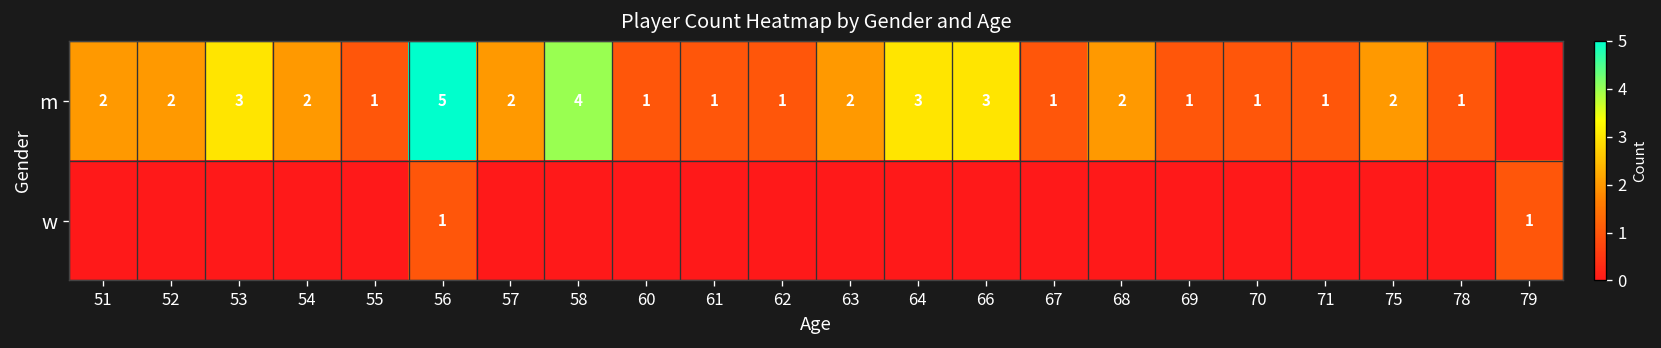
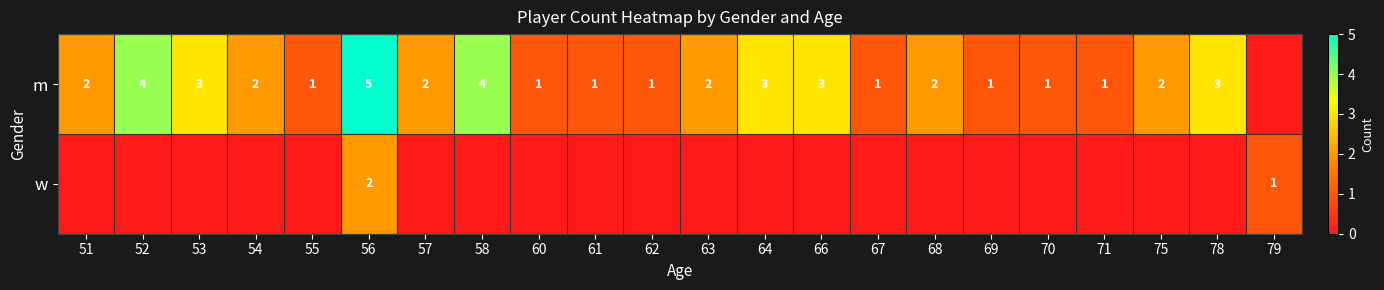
m, 52: 2 -> 4
m, 78: 1 -> 3
w, 56: 1 -> 2
